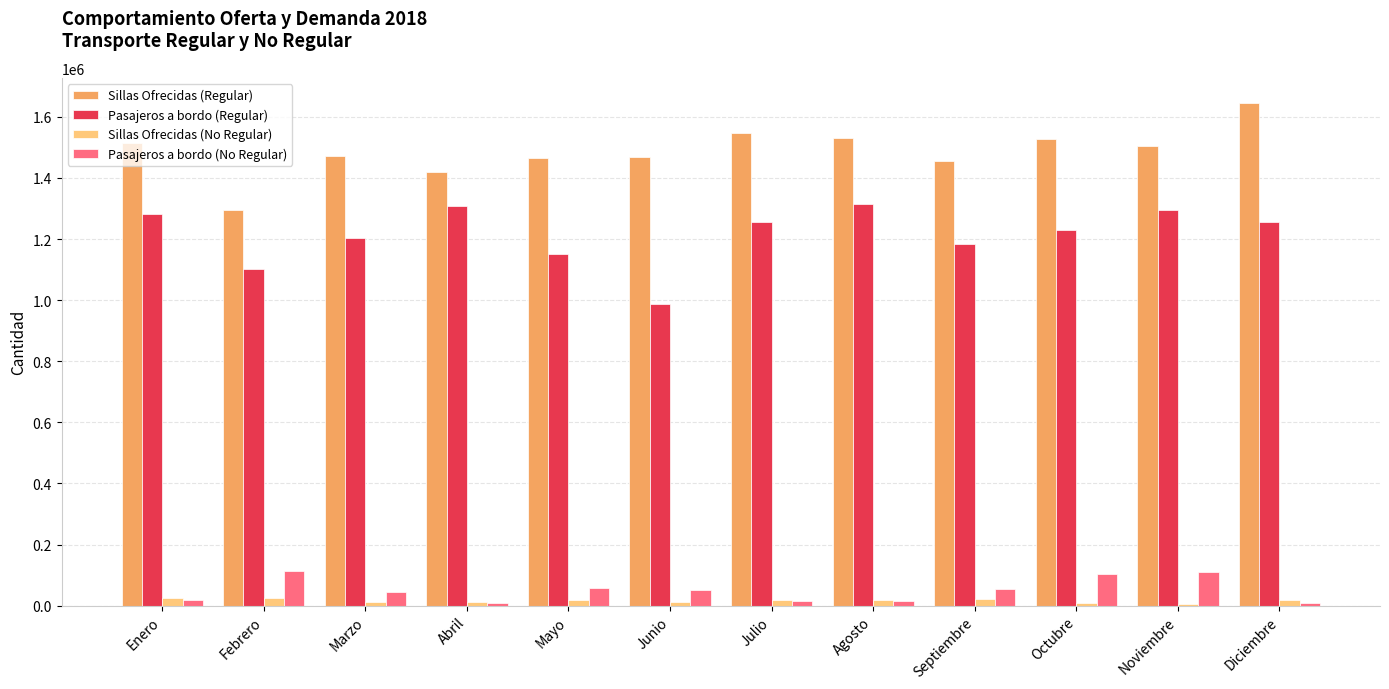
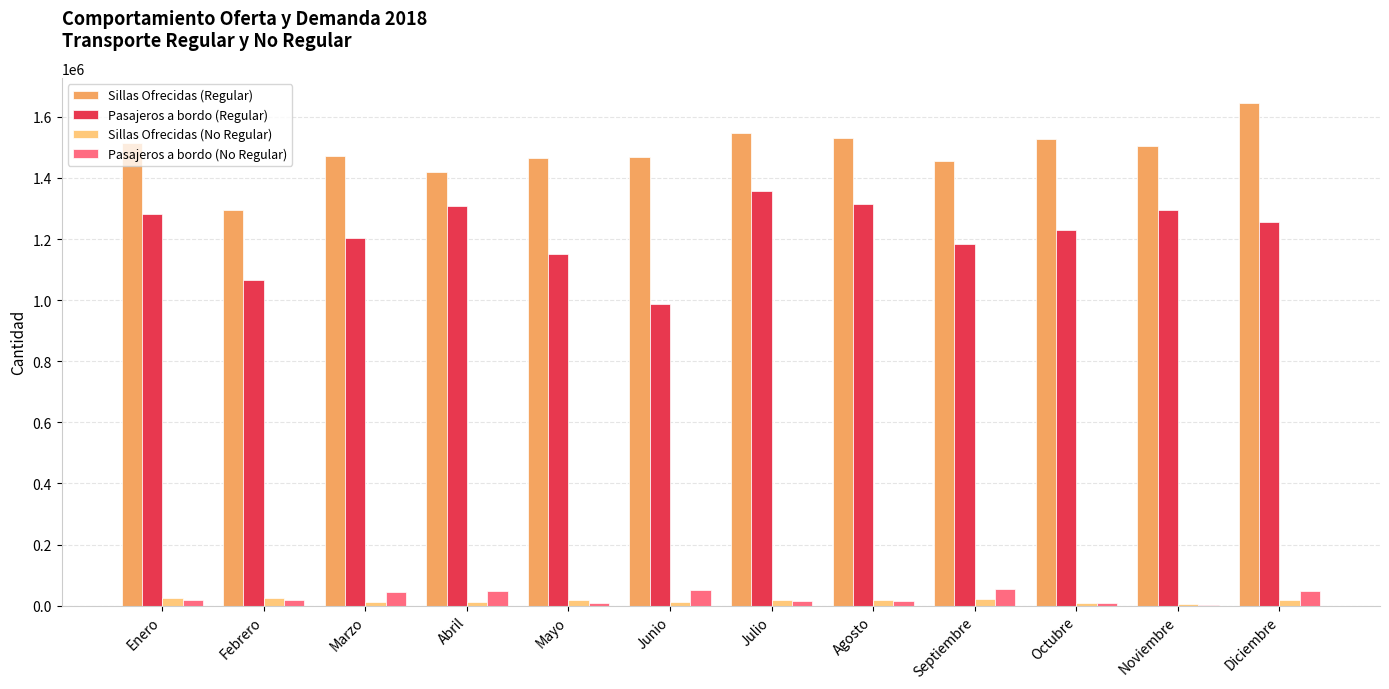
Pasajeros a bordo (Regular), Febrero: 1100000 -> 1060000
Pasajeros a bordo (No Regular), Febrero: 110000 -> 20000
Pasajeros a bordo (No Regular), Abril: 10000 -> 50000
Pasajeros a bordo (No Regular), Mayo: 60000 -> 10000
Pasajeros a bordo (Regular), Julio: 1250000 -> 1360000
Pasajeros a bordo (No Regular), Octubre: 100000 -> 10000
Pasajeros a bordo (No Regular), Noviembre: 110000 -> 0
Pasajeros a bordo (No Regular), Diciembre: 10000 -> 50000
